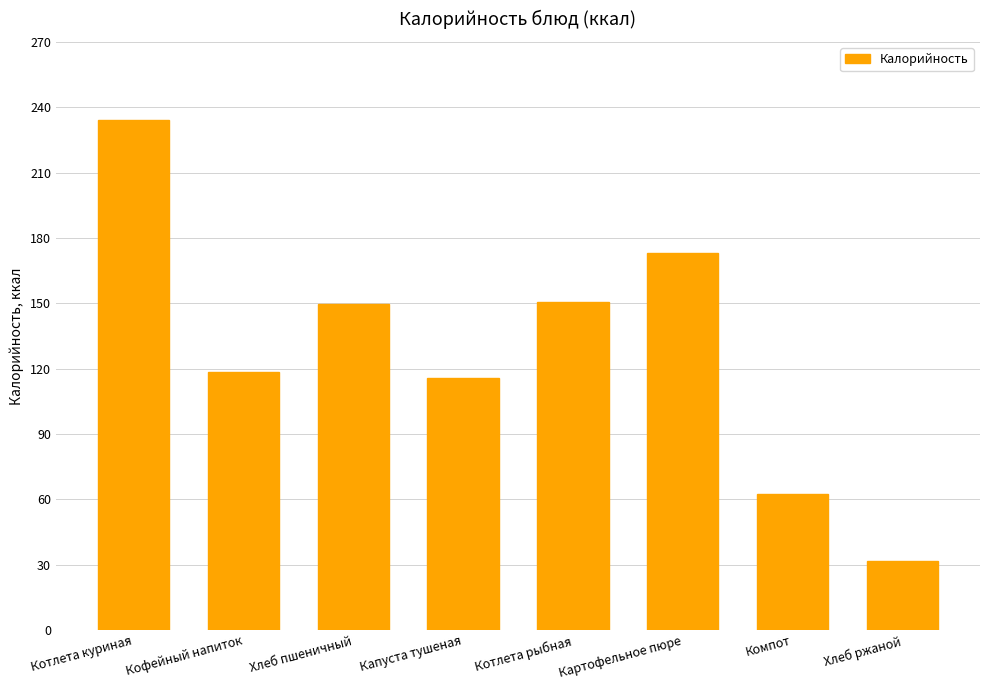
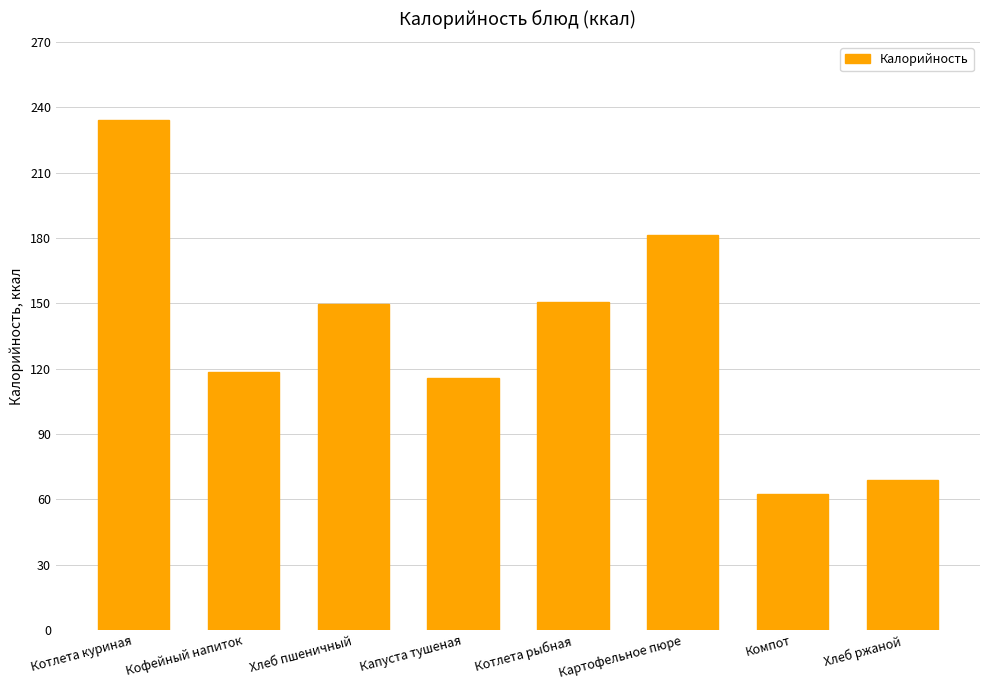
Картофельное пюре: 173 -> 181
Хлеб ржаной: 32 -> 69
